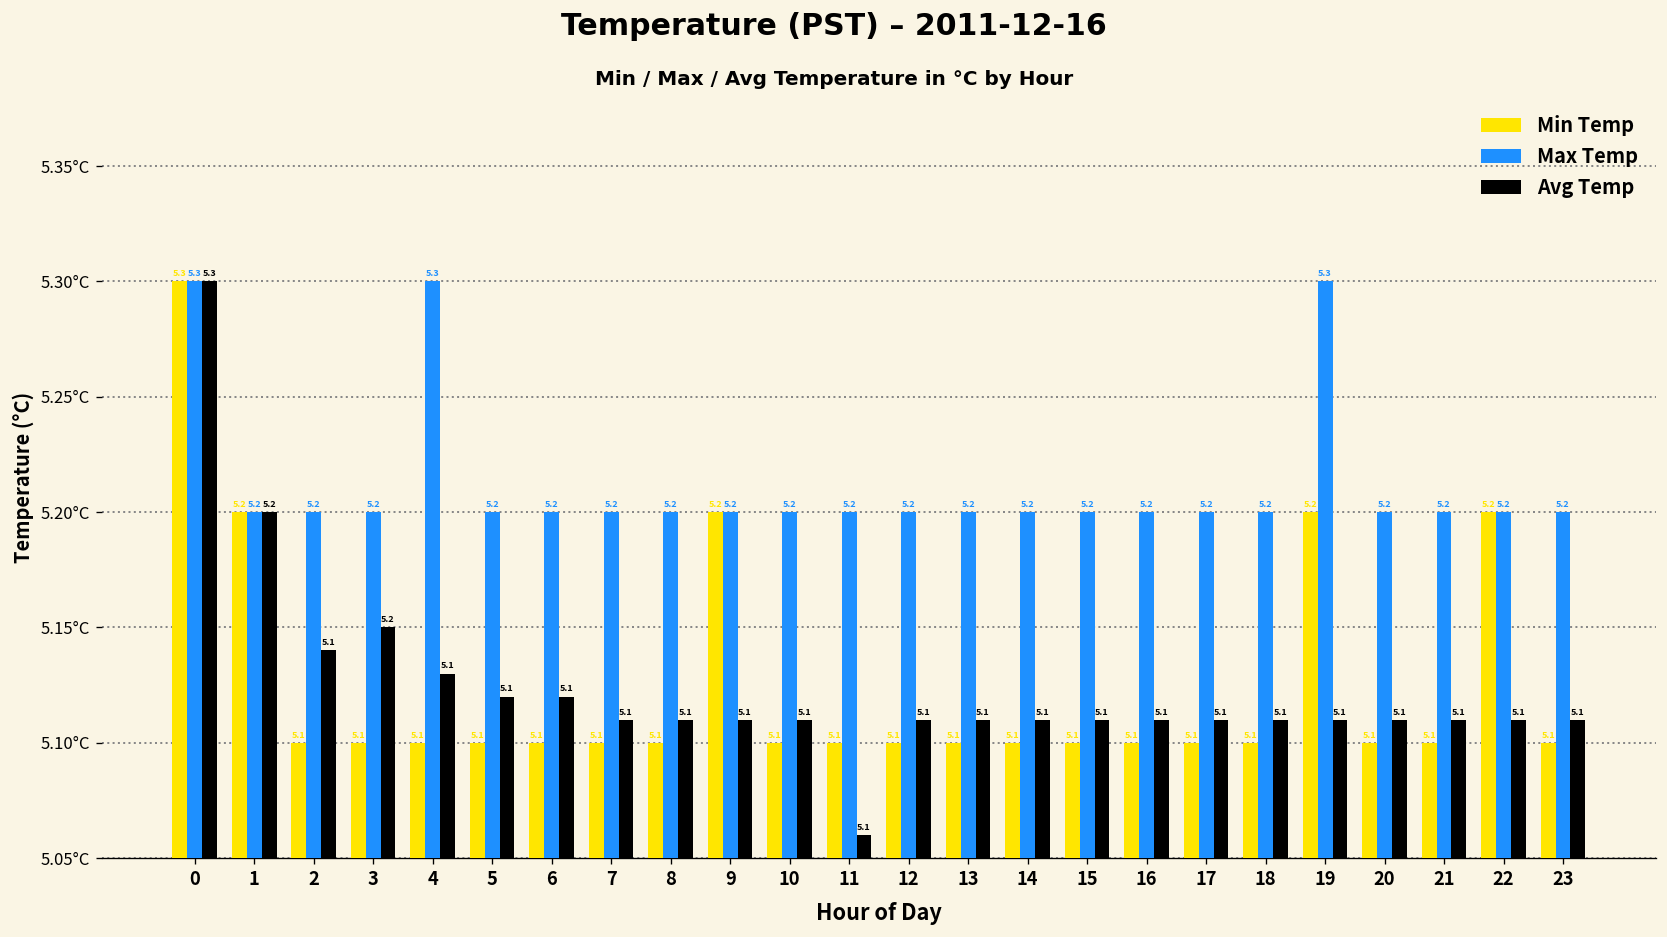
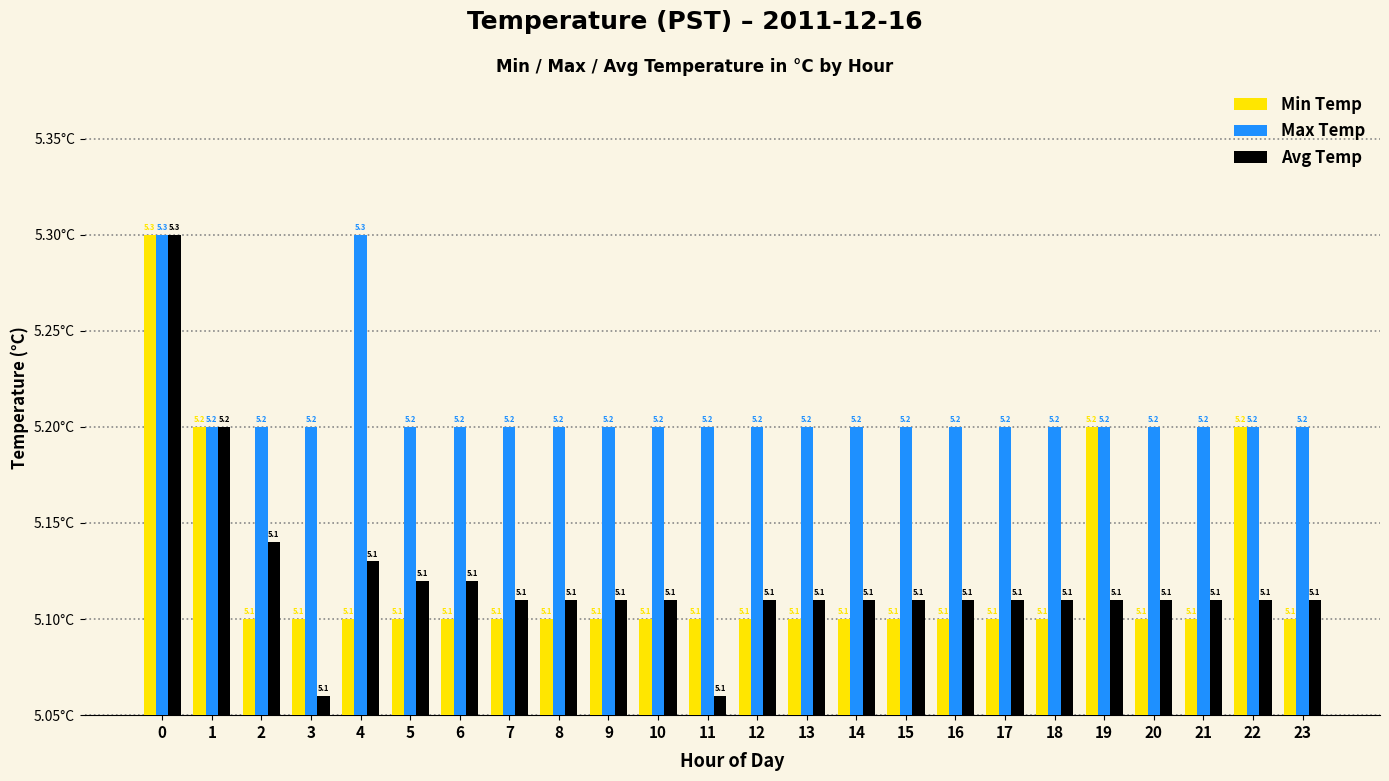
Avg Temp, 3: 5.2 -> 5.1
Min Temp, 9: 5.2 -> 5.1
Max Temp, 19: 5.3 -> 5.2
